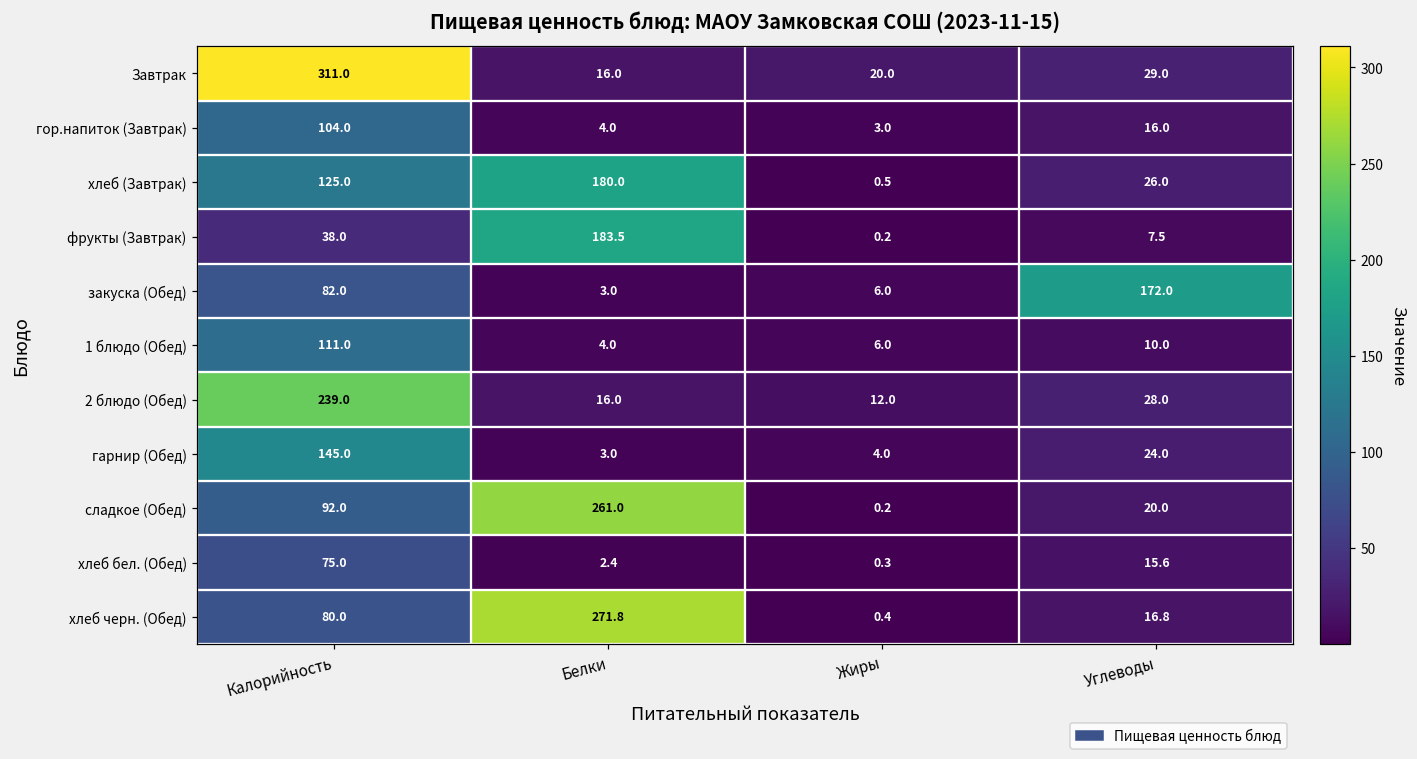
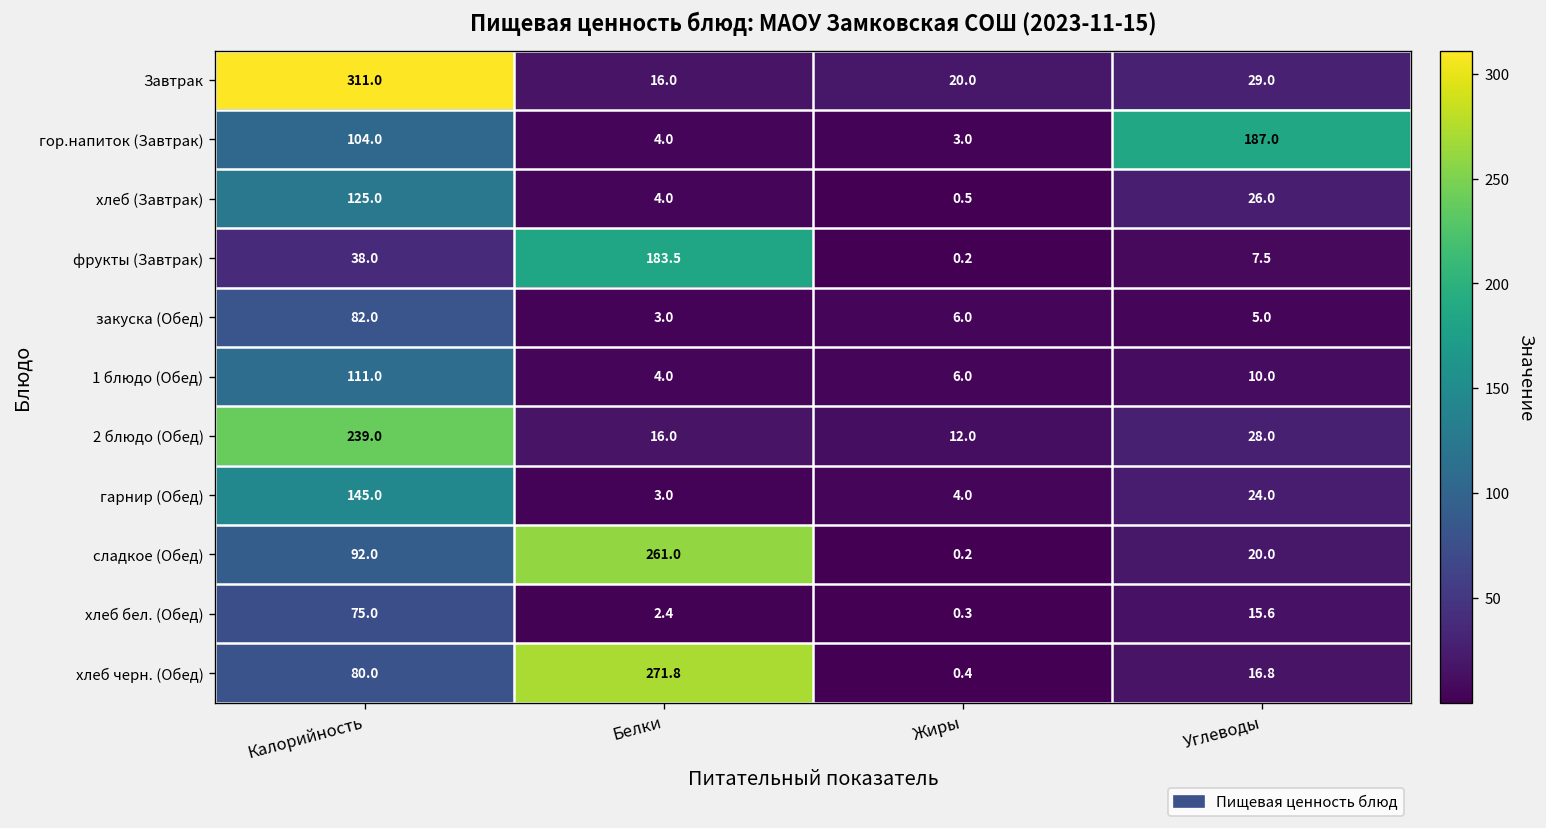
гор.напиток (Завтрак), Углеводы: 16.0 -> 187.0
хлеб (Завтрак), Белки: 180.0 -> 4.0
закуска (Обед), Углеводы: 172.0 -> 5.0
